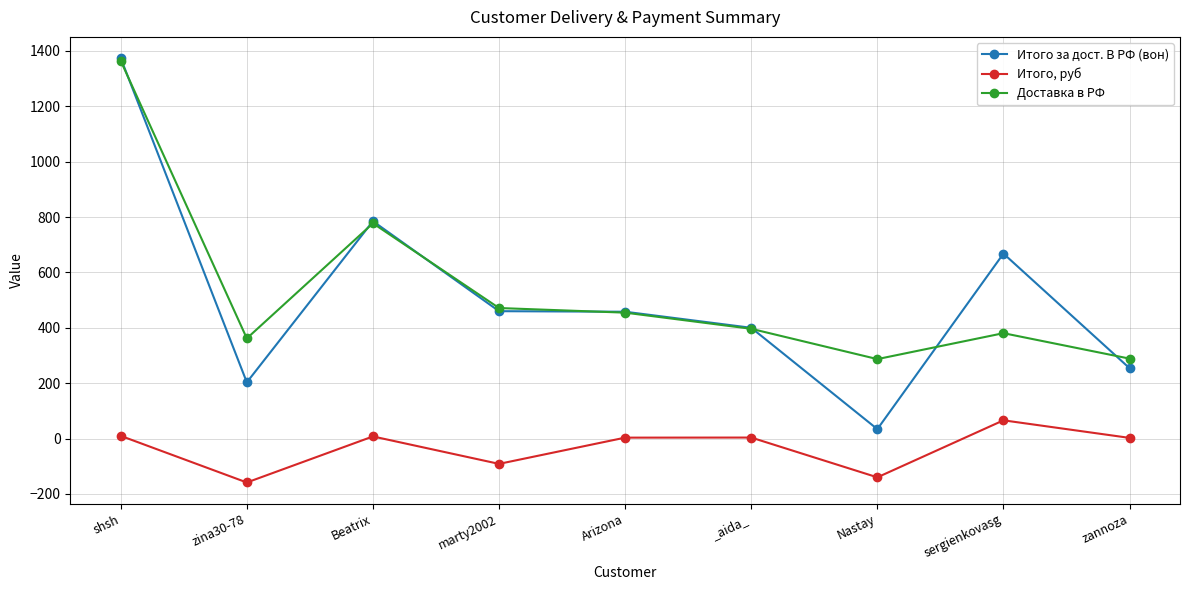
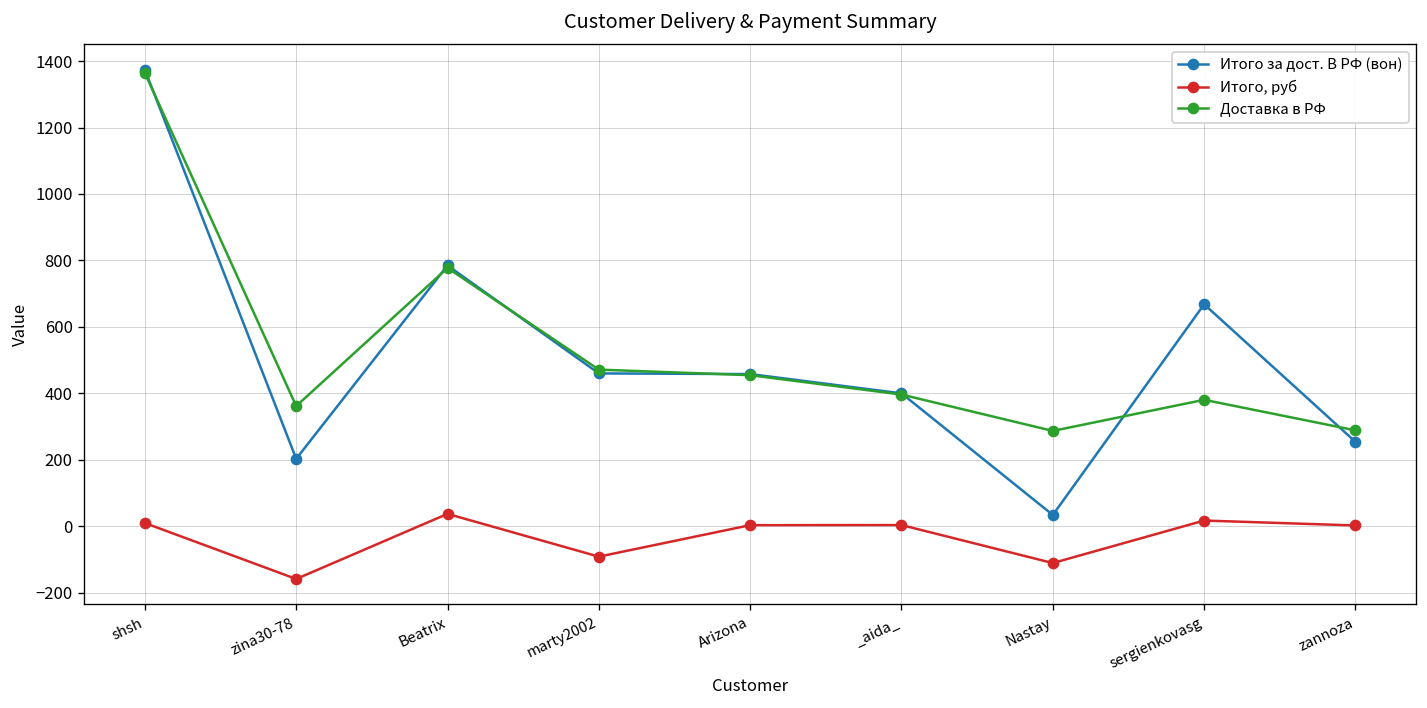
Итого, руб, Beatrix: 10 -> 40
Итого, руб, Nastay: -140 -> -110
Итого, руб, sergienkovasg: 70 -> 20
